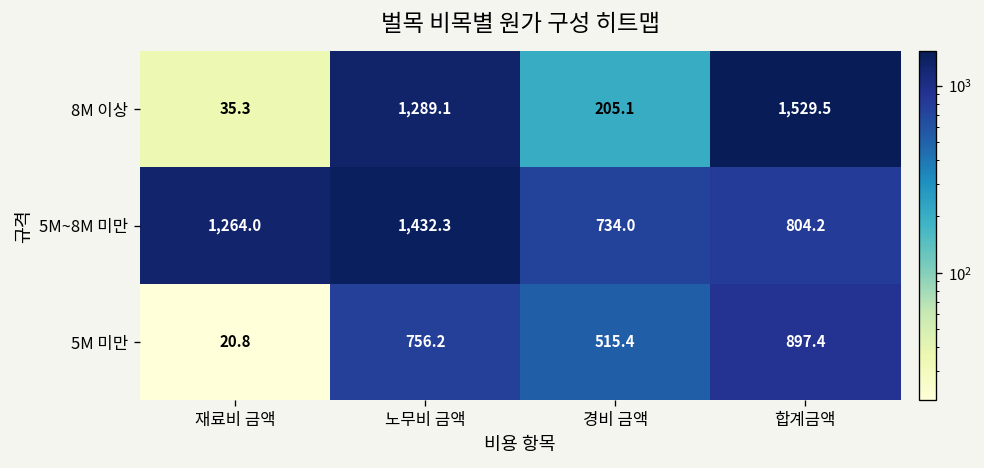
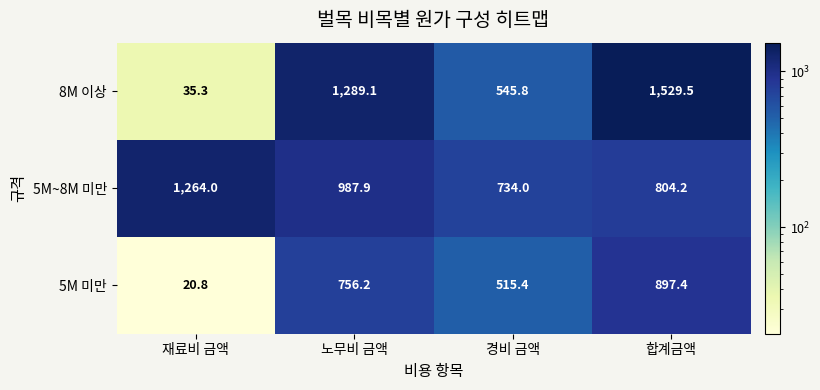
8M 이상, 경비 금액: 205.1 -> 545.8
5M~8M 미만, 노무비 금액: 1,432.3 -> 987.9
